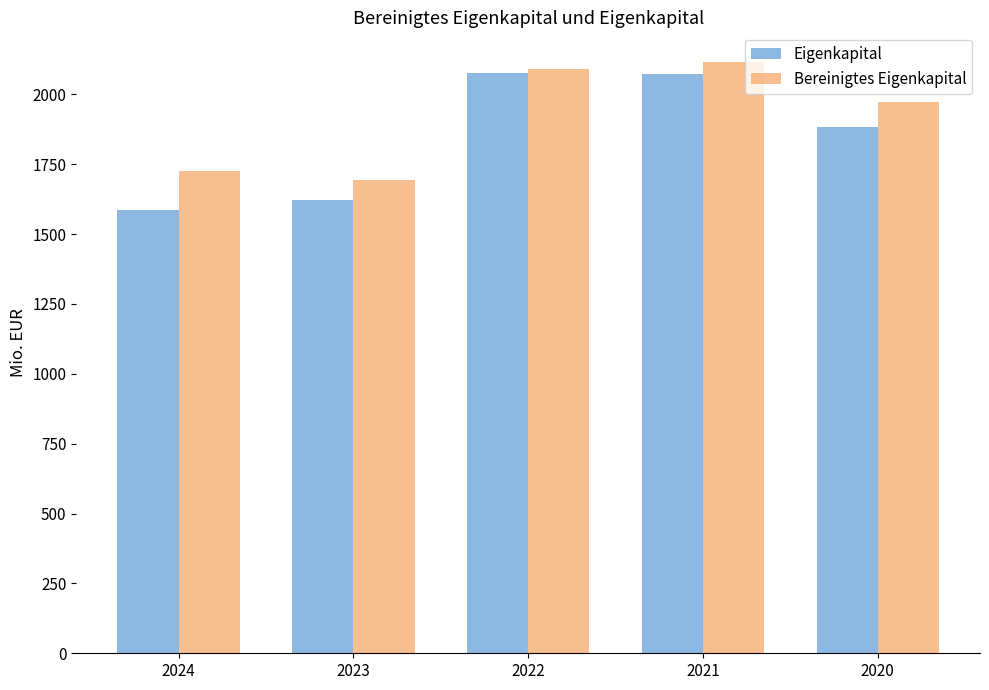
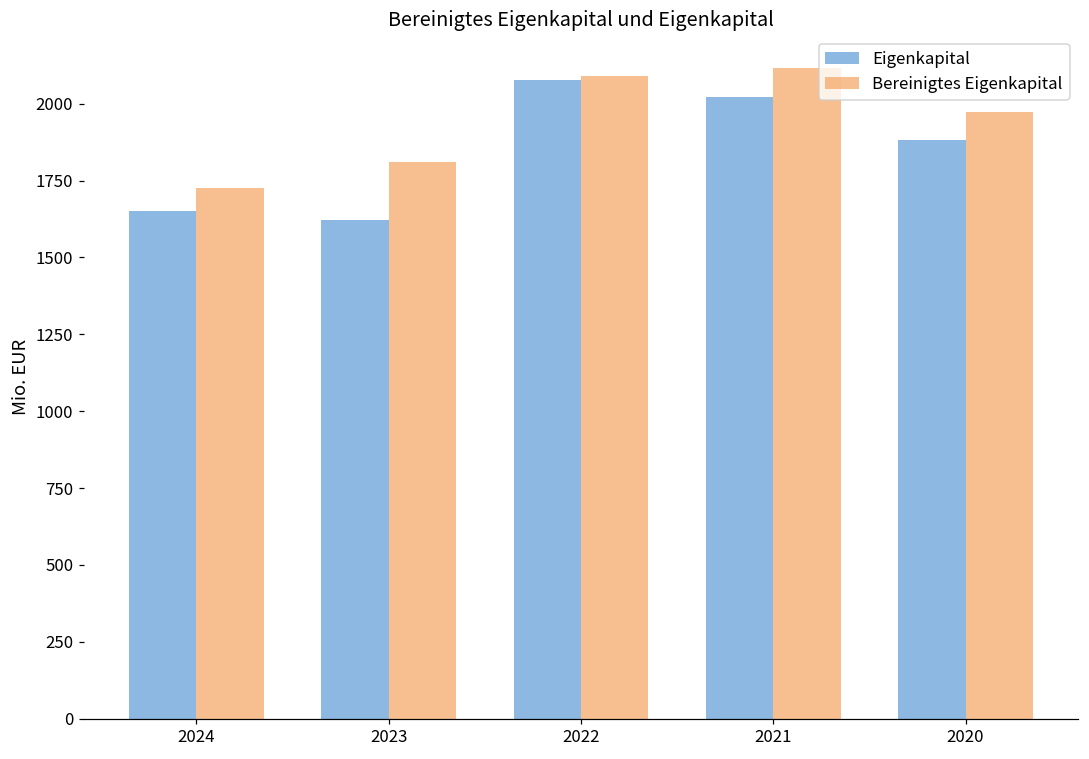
Eigenkapital, 2024: 1590 -> 1650
Bereinigtes Eigenkapital, 2023: 1690 -> 1810
Eigenkapital, 2021: 2070 -> 2020
